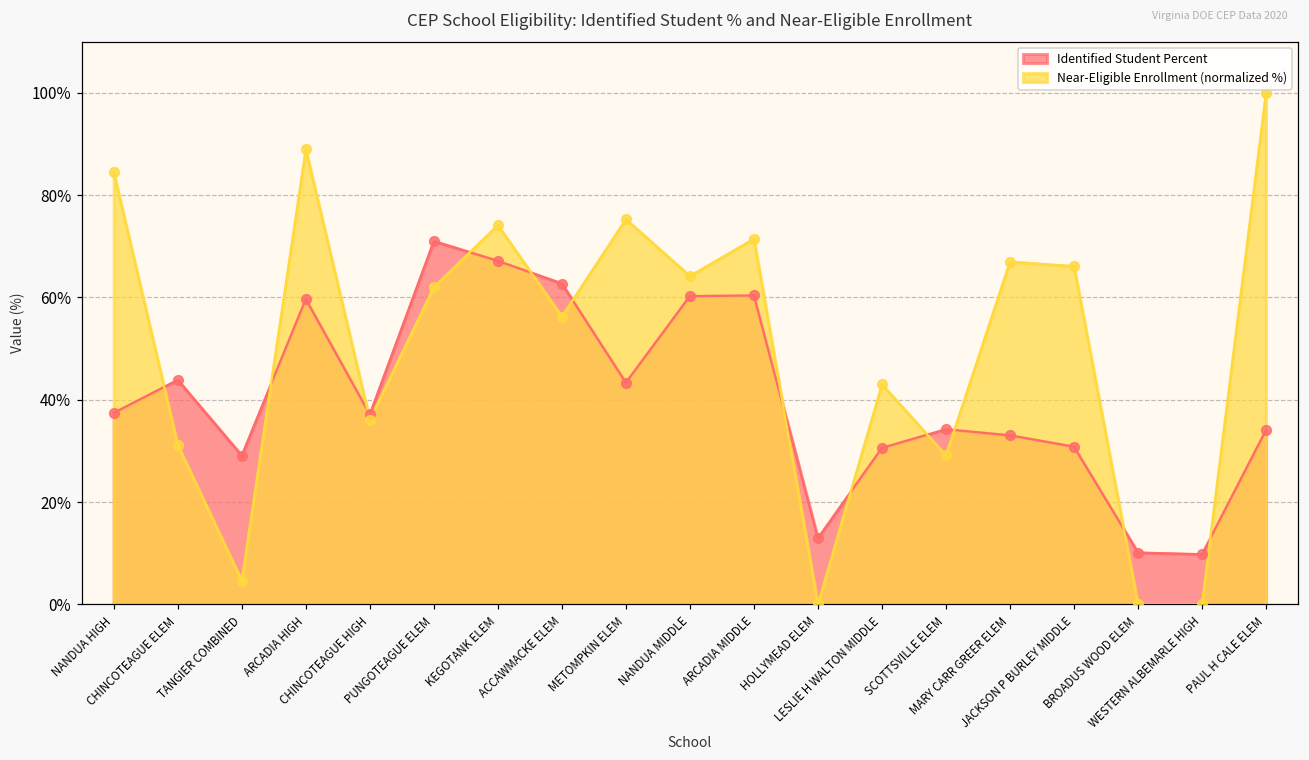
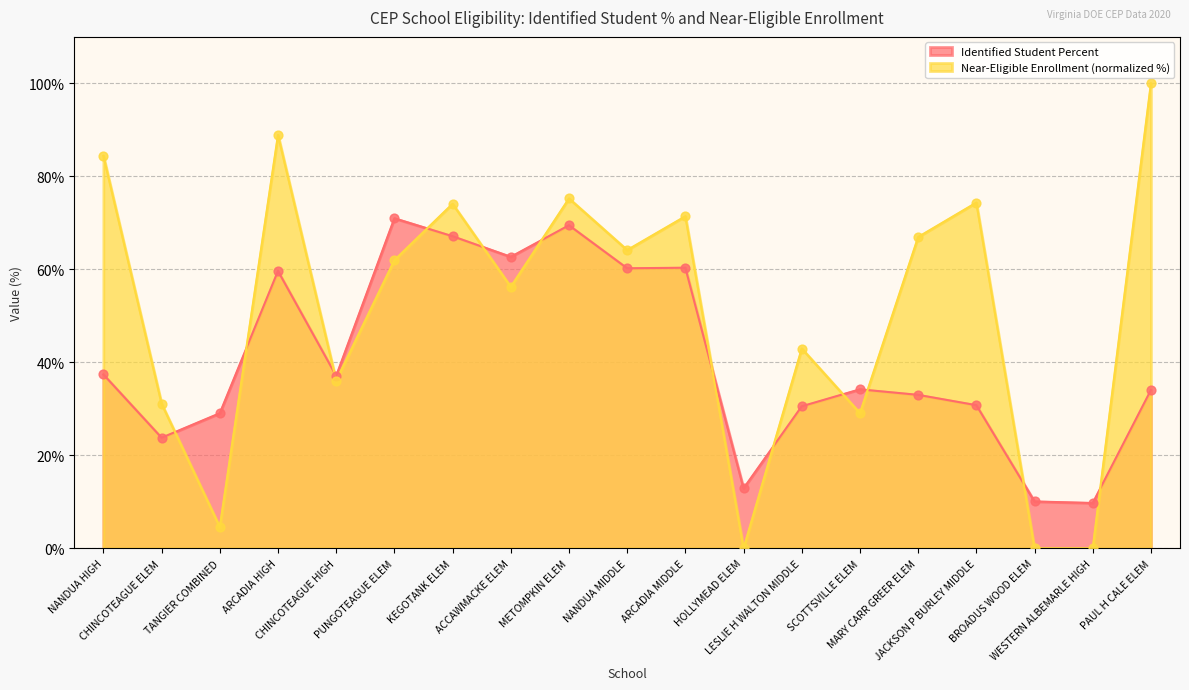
Identified Student Percent, CHINCOTEAGUE ELEM: 44% -> 24%
Identified Student Percent, METOMPKIN ELEM: 43% -> 69%
Near-Eligible Enrollment (normalized %), JACKSON P BURLEY MIDDLE: 66% -> 74%
